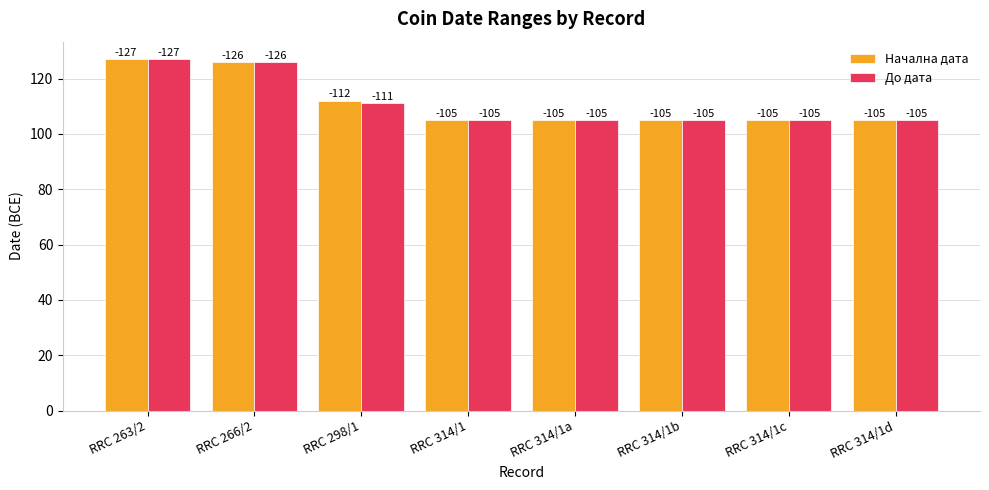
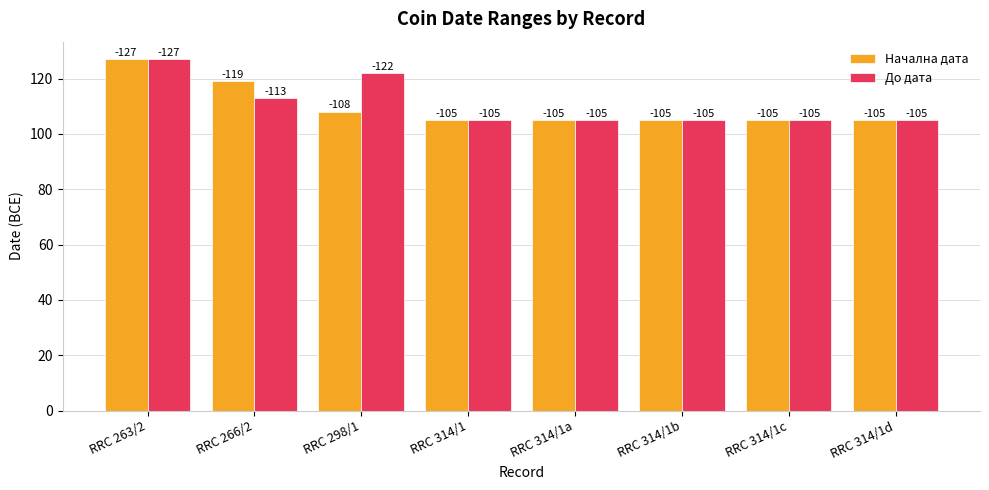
Начална дата, RRC 266/2: -126 -> -119
До дата, RRC 266/2: -126 -> -113
Начална дата, RRC 298/1: -112 -> -108
До дата, RRC 298/1: -111 -> -122
